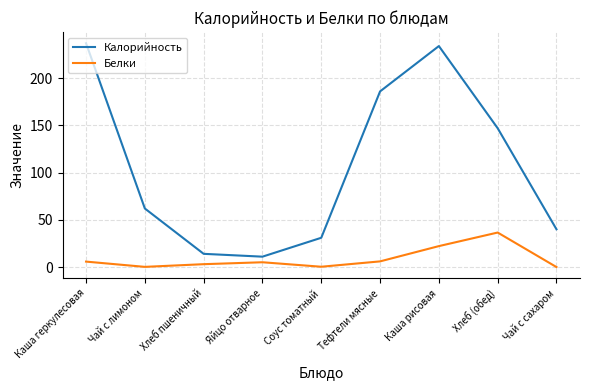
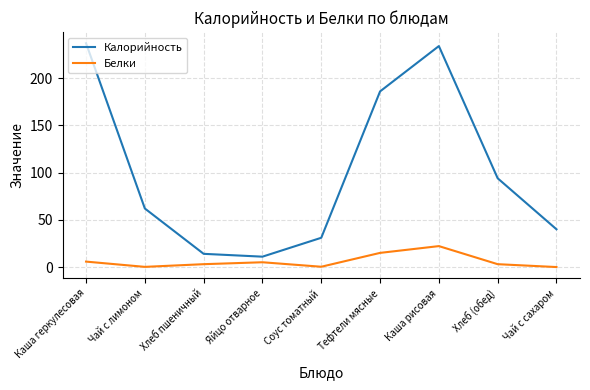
Белки, Тефтели мясные: 10 -> 20
Калорийность, Хлеб (обед): 150 -> 90
Белки, Хлеб (обед): 40 -> 0
